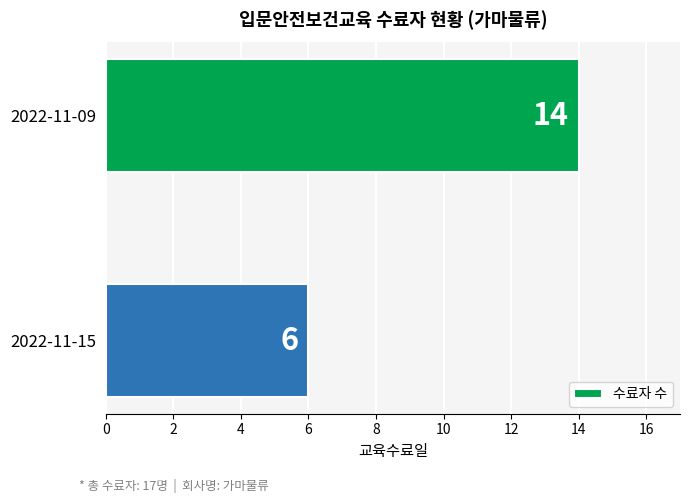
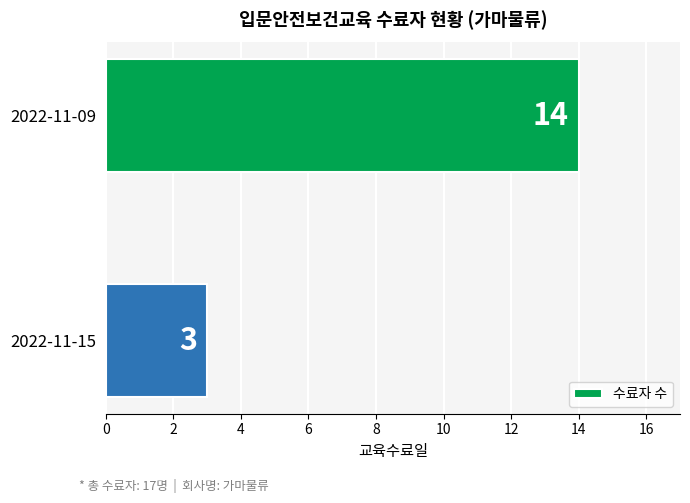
2022-11-15: 6 -> 3
